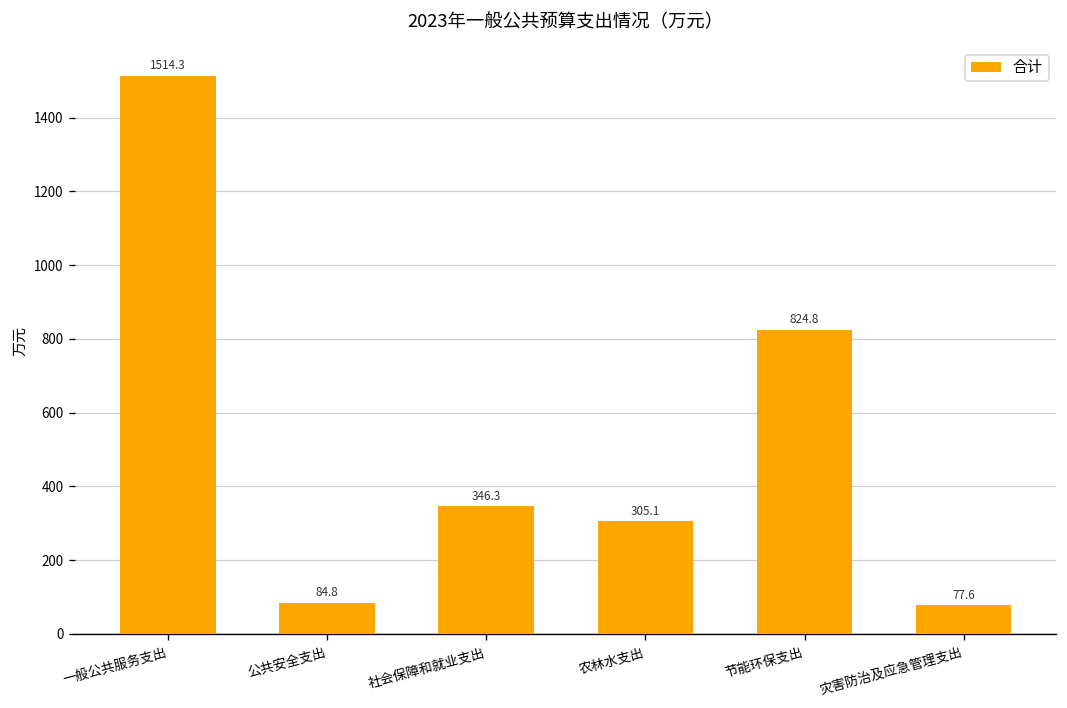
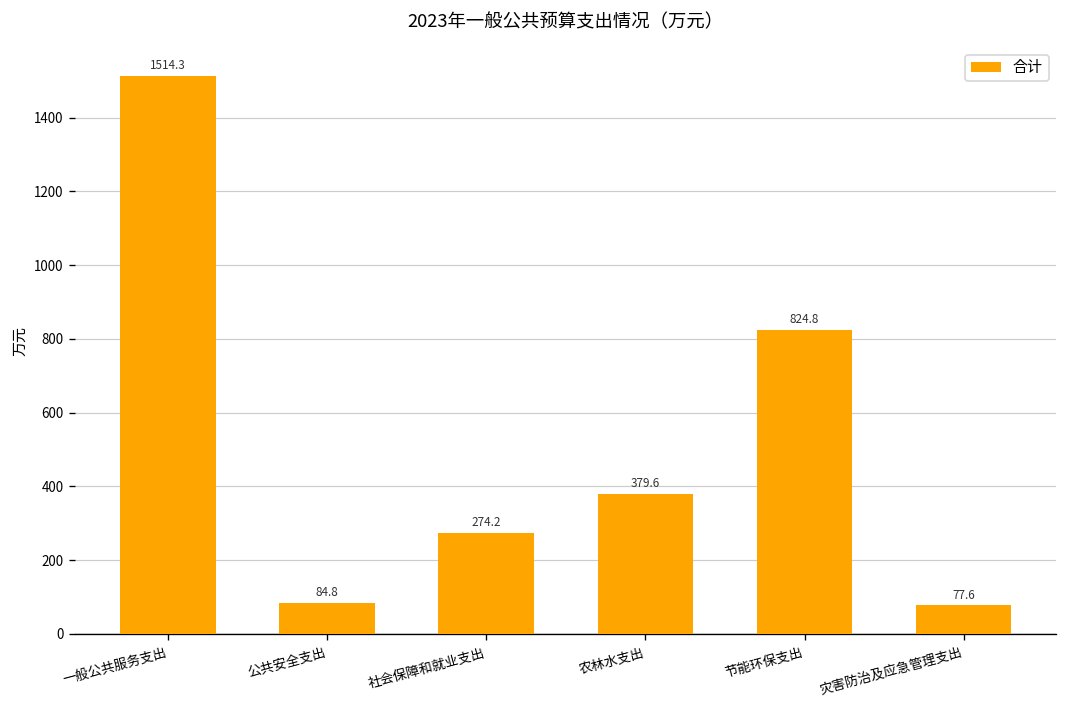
社会保障和就业支出: 346.3 -> 274.2
农林水支出: 305.1 -> 379.6
